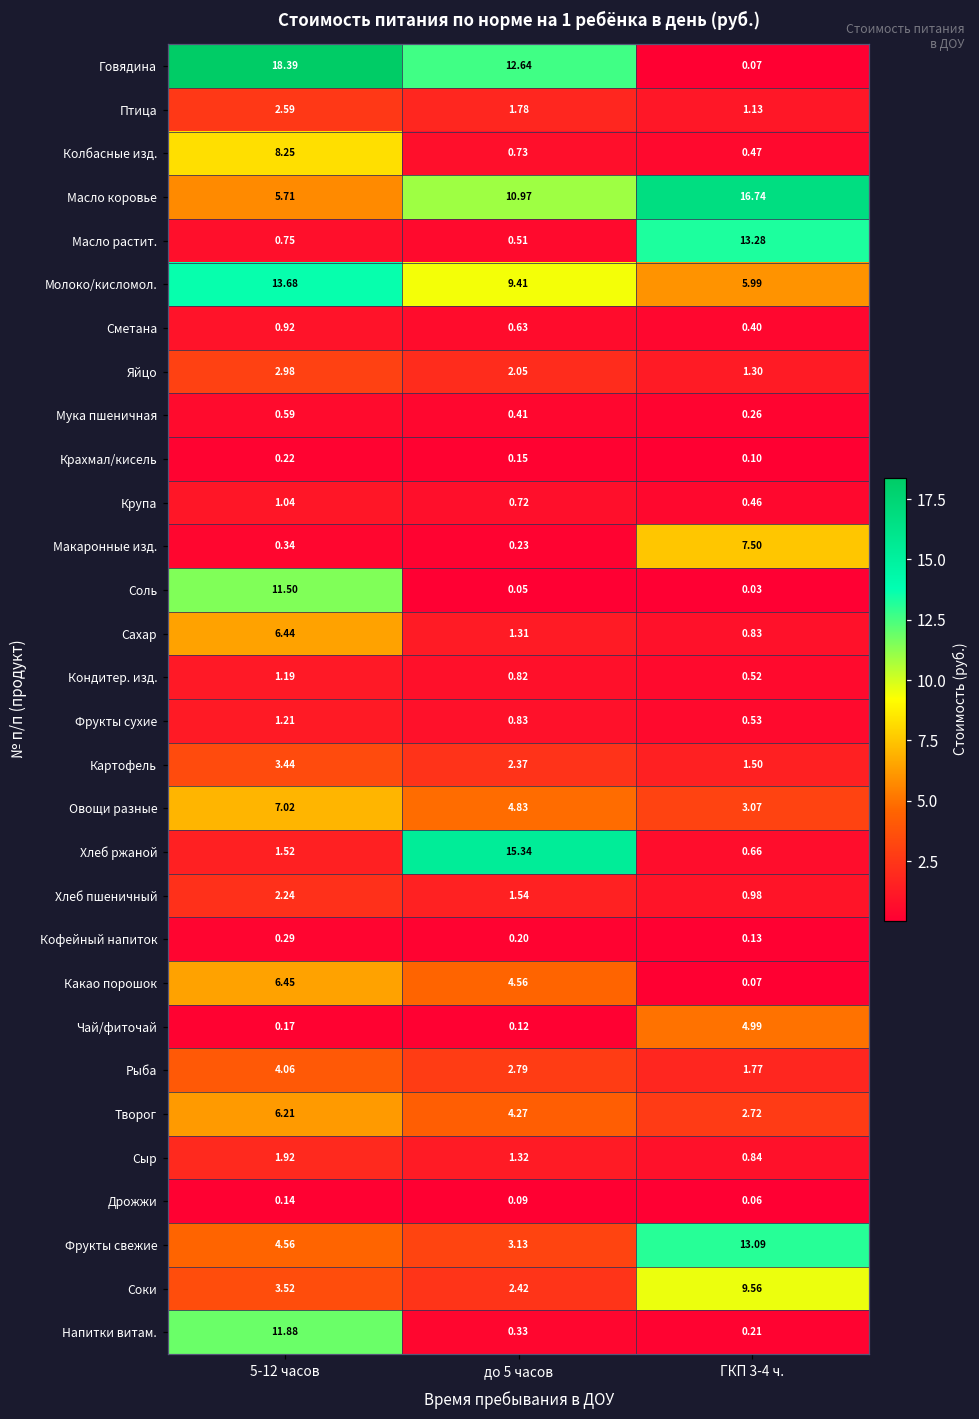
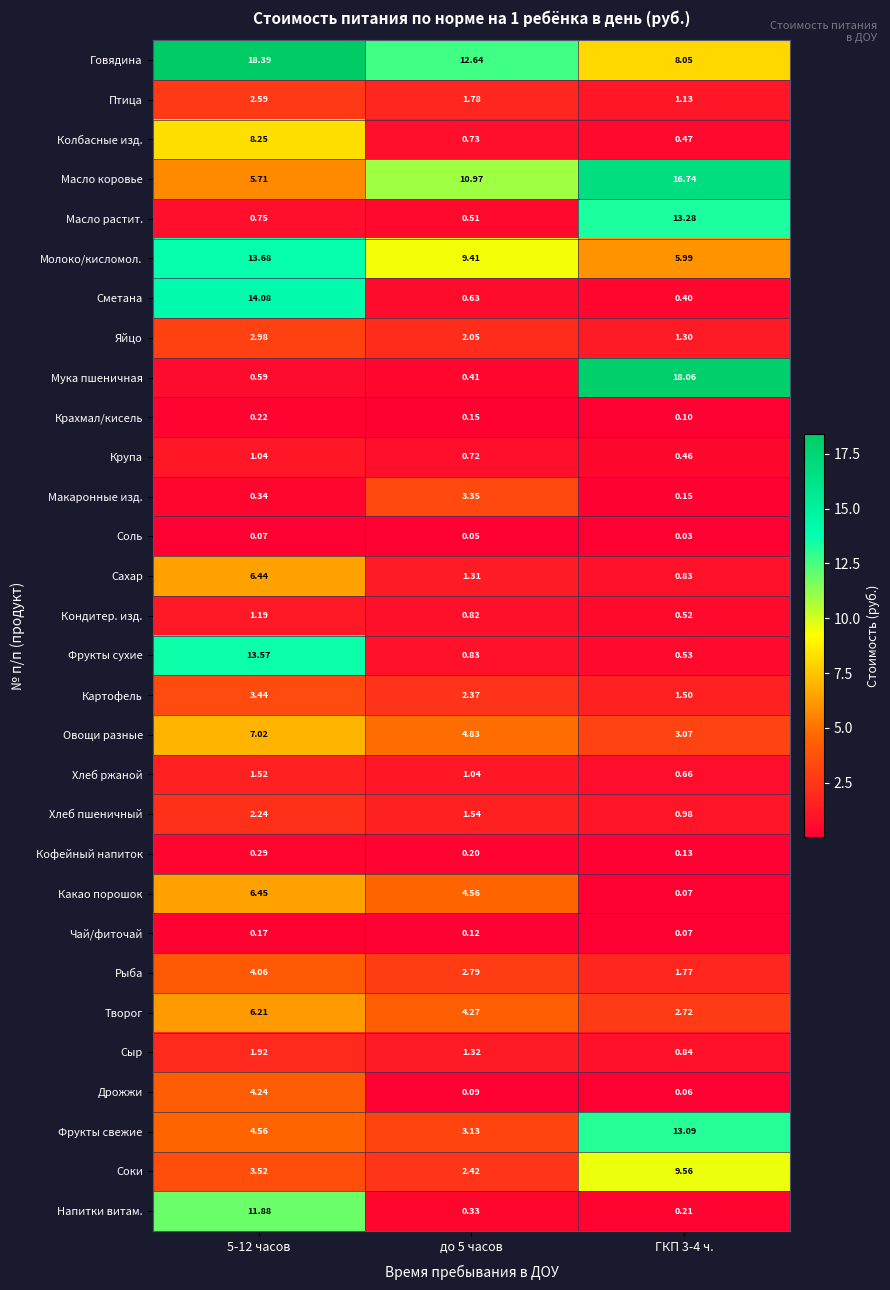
Говядина, ГКП 3-4 ч.: 0.07 -> 8.05
Сметана, 5-12 часов: 0.92 -> 14.08
Мука пшеничная, ГКП 3-4 ч.: 0.26 -> 18.06
Макаронные изд., до 5 часов: 0.23 -> 3.35
Макаронные изд., ГКП 3-4 ч.: 7.50 -> 0.15
Соль, 5-12 часов: 11.50 -> 0.07
Фрукты сухие, 5-12 часов: 1.21 -> 13.57
Хлеб ржаной, до 5 часов: 15.34 -> 1.04
Чай/фиточай, ГКП 3-4 ч.: 4.99 -> 0.07
Дрожжи, 5-12 часов: 0.14 -> 4.24
